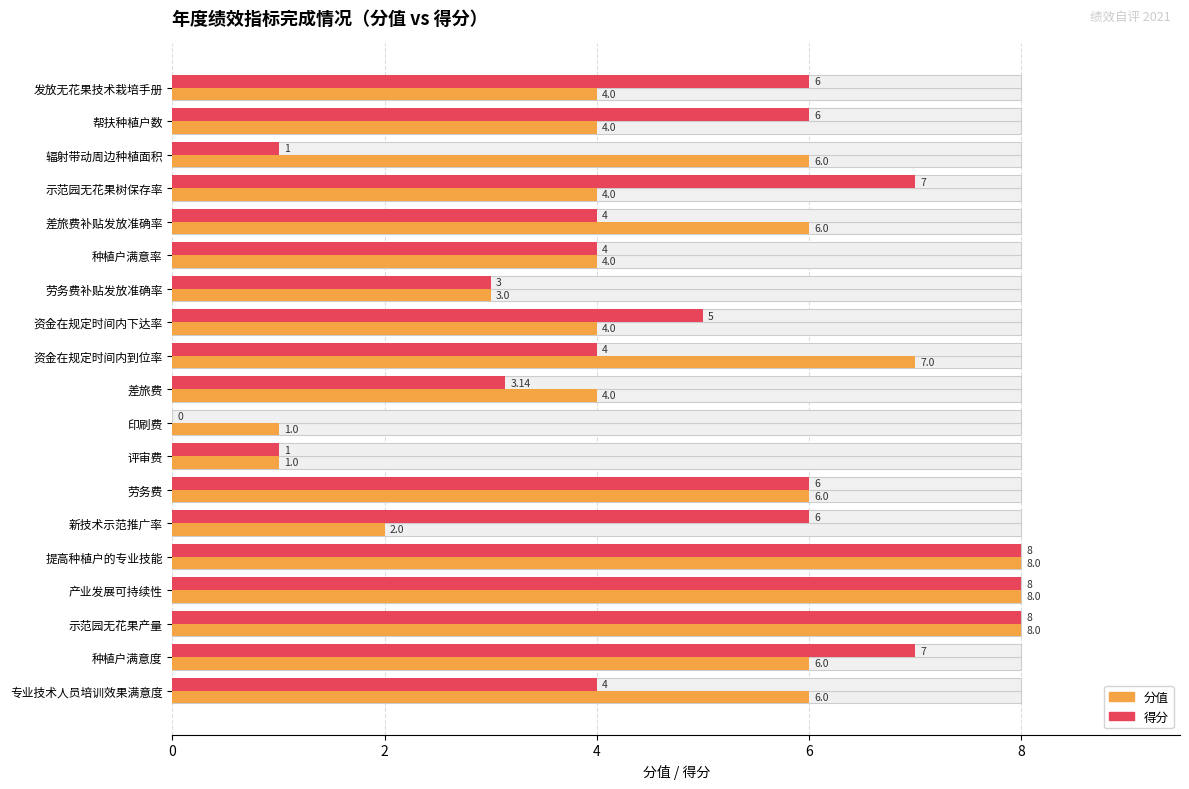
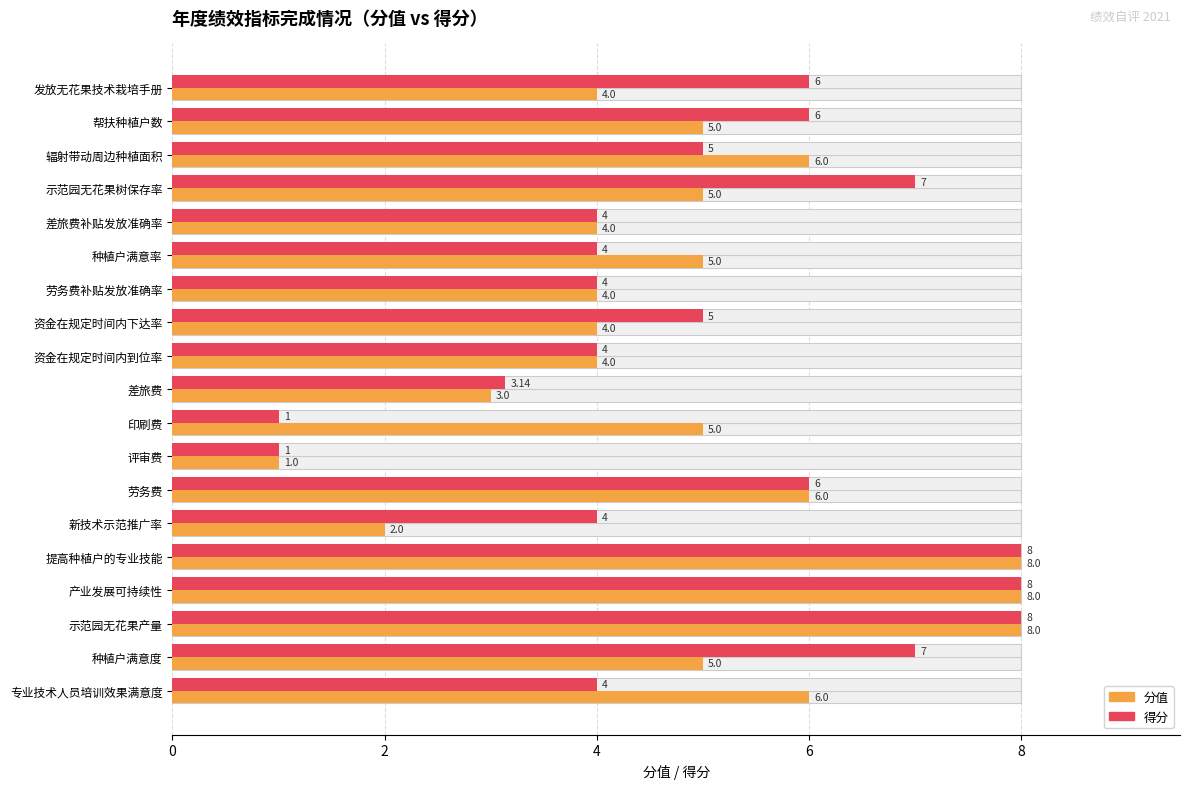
分值, 帮扶种植户数: 4.0 -> 5.0
得分, 辐射带动周边种植面积: 1 -> 5
分值, 示范园无花果树保存率: 4.0 -> 5.0
分值, 差旅费补贴发放准确率: 6.0 -> 4.0
分值, 种植户满意率: 4.0 -> 5.0
得分, 劳务费补贴发放准确率: 3 -> 4
分值, 劳务费补贴发放准确率: 3.0 -> 4.0
分值, 资金在规定时间内到位率: 7.0 -> 4.0
分值, 差旅费: 4.0 -> 3.0
得分, 印刷费: 0 -> 1
分值, 印刷费: 1.0 -> 5.0
得分, 新技术示范推广率: 6 -> 4
分值, 种植户满意度: 6.0 -> 5.0
